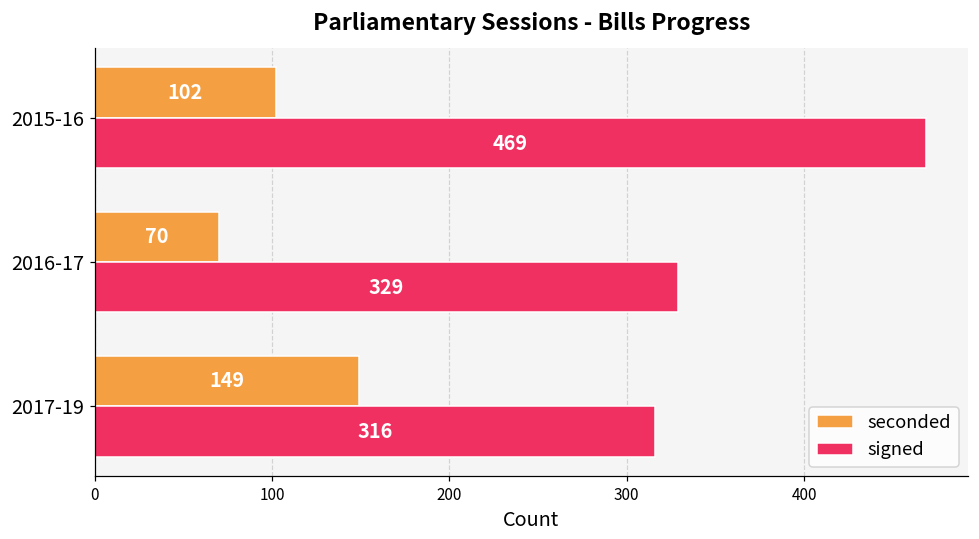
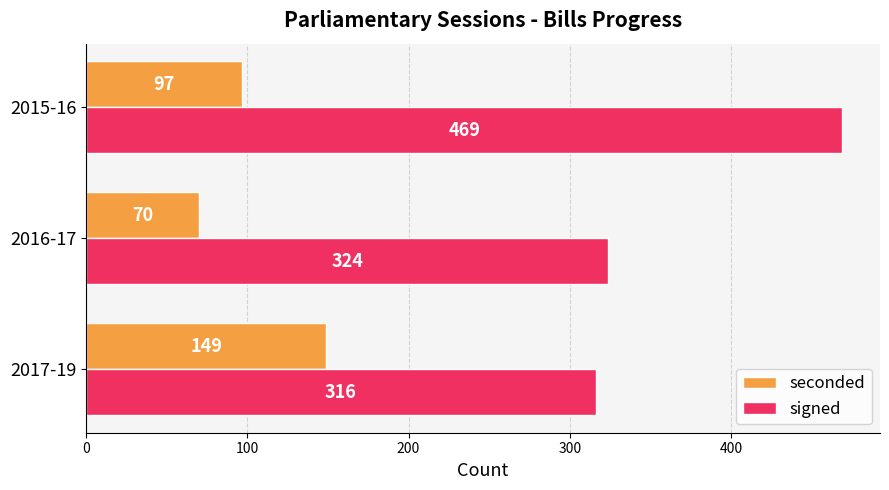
seconded, 2015-16: 102 -> 97
signed, 2016-17: 329 -> 324
